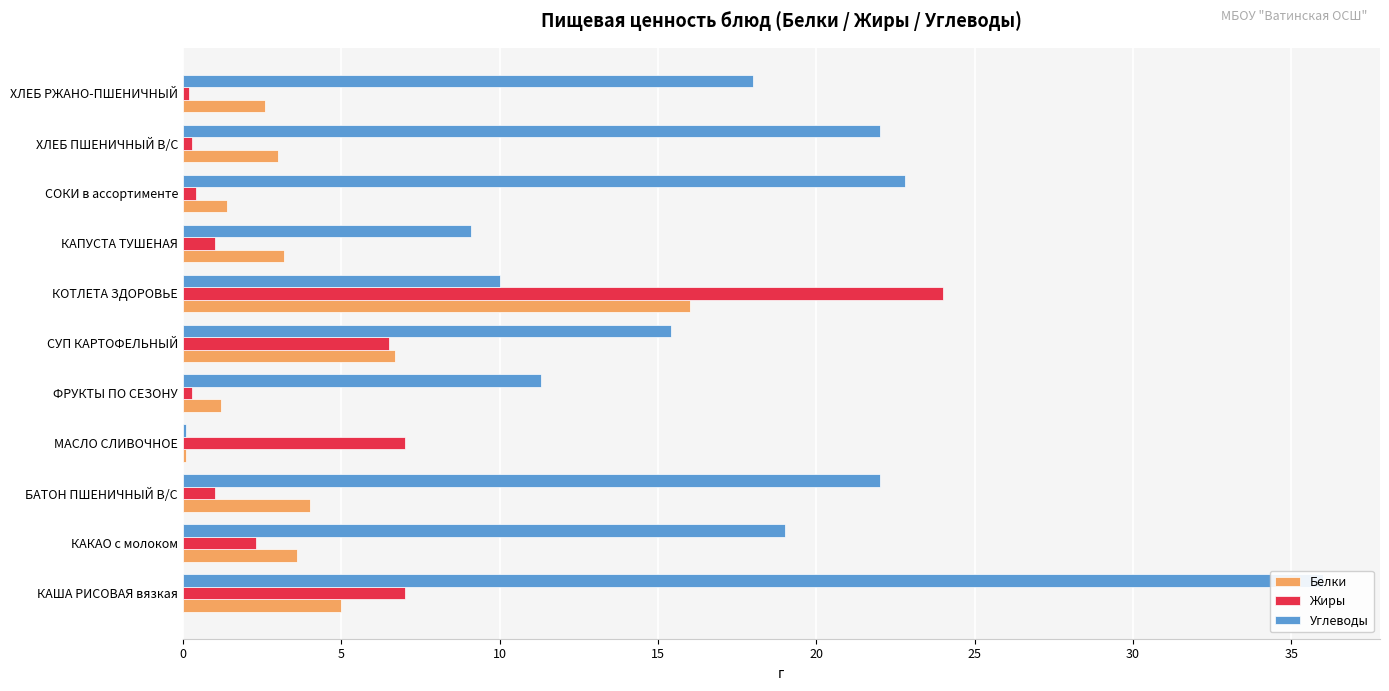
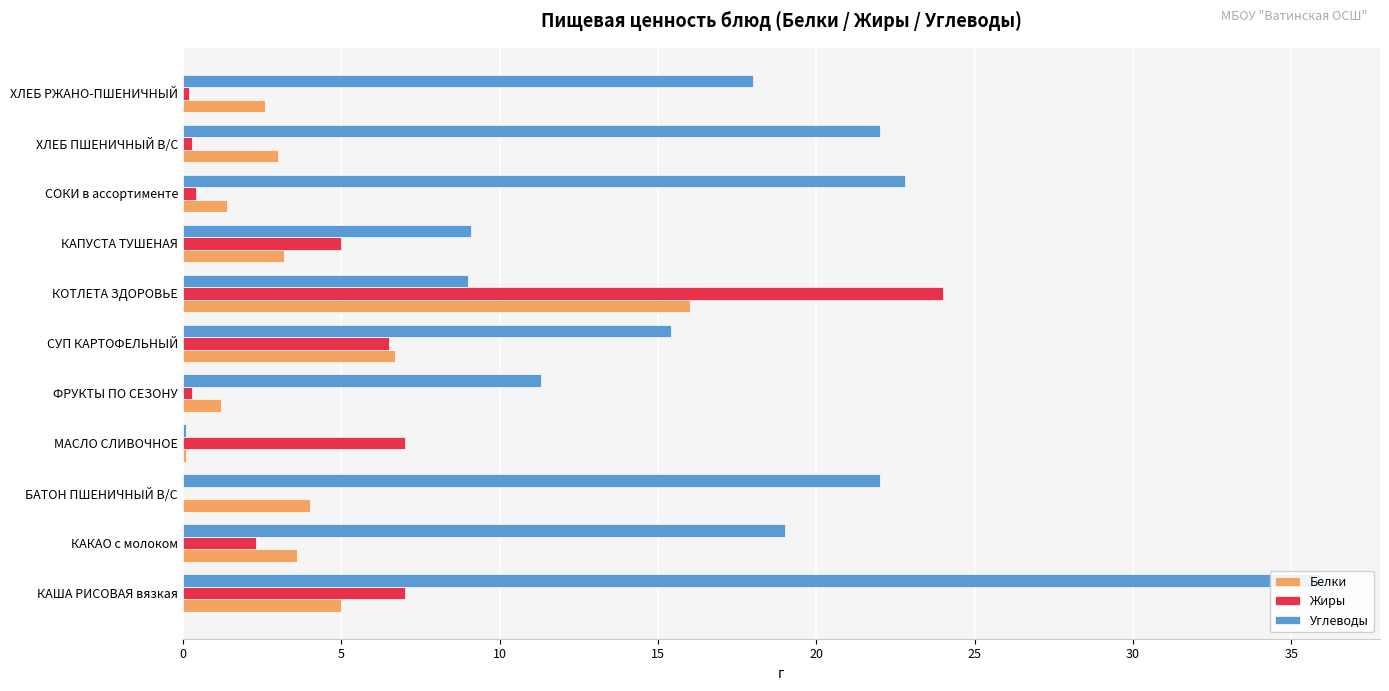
Жиры, КАПУСТА ТУШЕНАЯ: 1 -> 5
Углеводы, КОТЛЕТА ЗДОРОВЬЕ: 10 -> 9
Жиры, БАТОН ПШЕНИЧНЫЙ В/С: 1 -> 0
